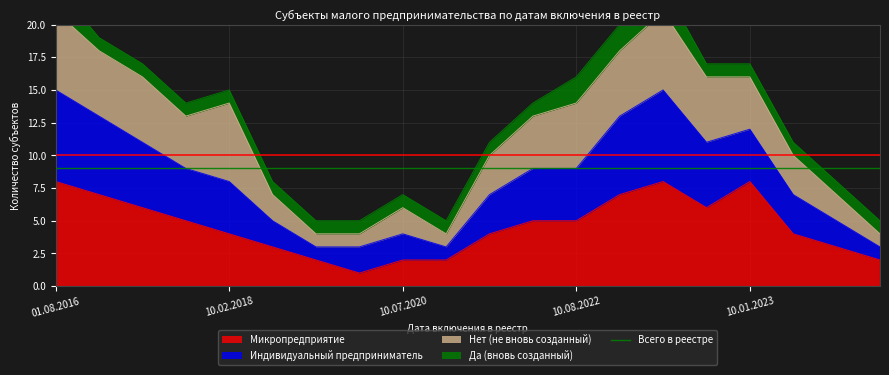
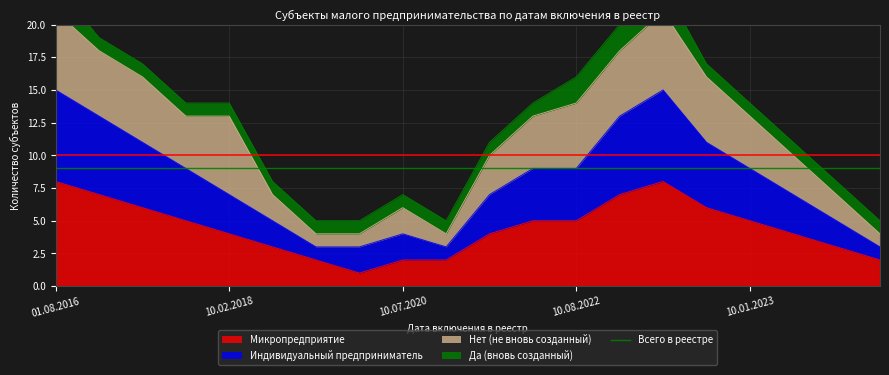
Индивидуальный предприниматель, 10.02.2018: 4 -> 3
Микропредприятие, 10.01.2023: 8 -> 5
